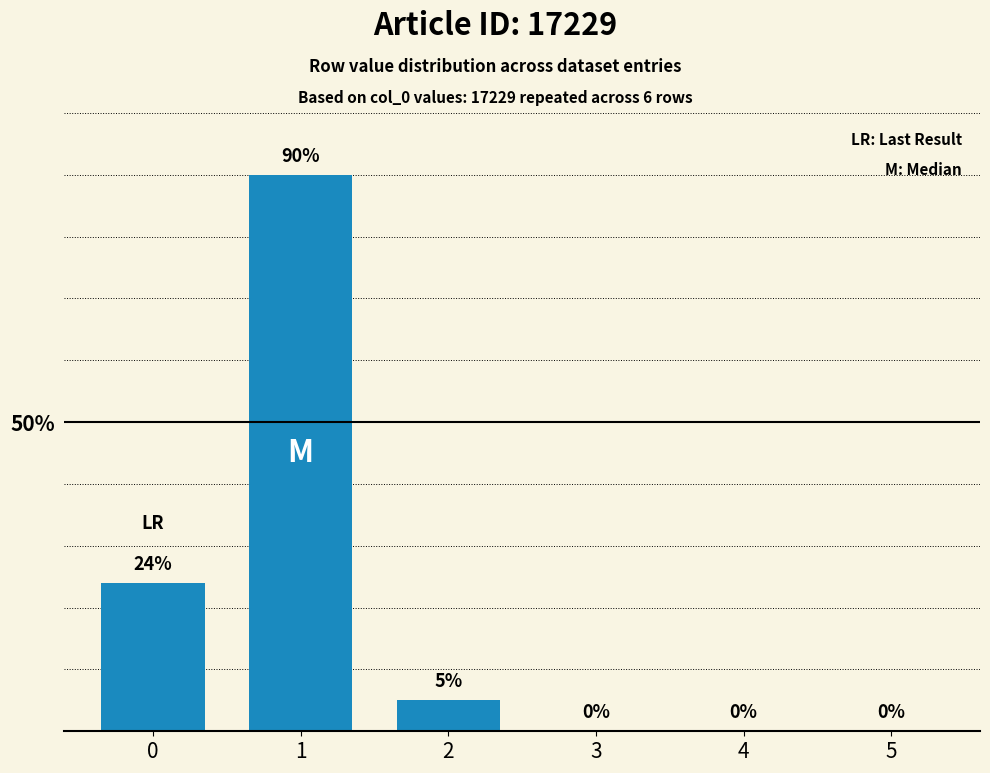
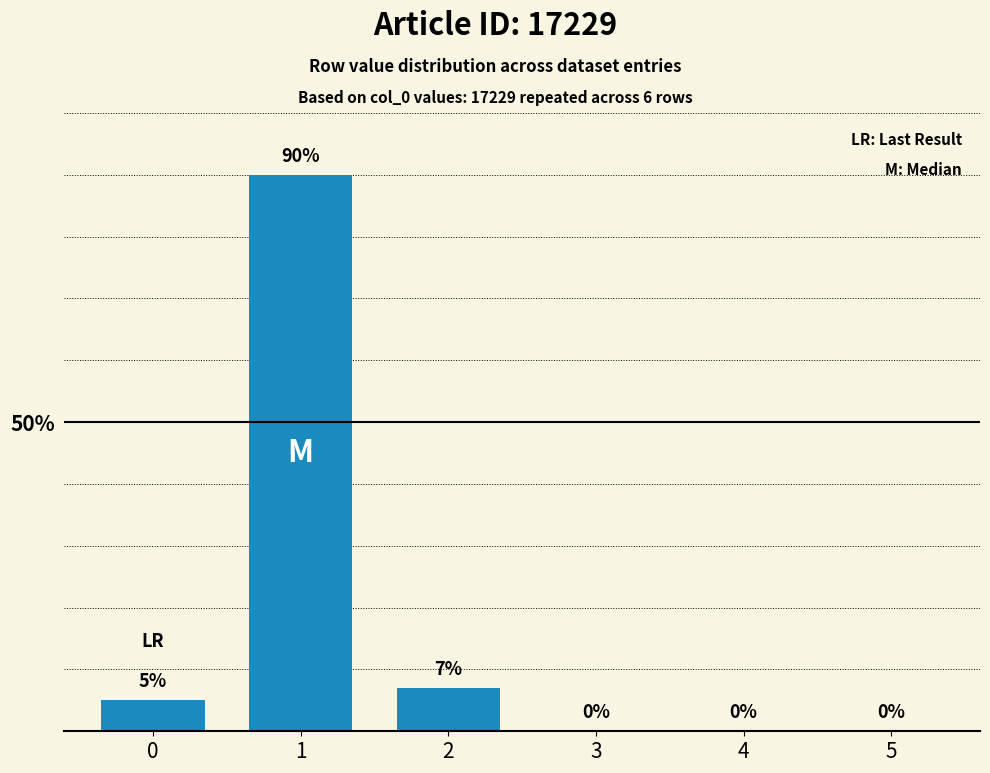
0: 24% -> 5%
2: 5% -> 7%
